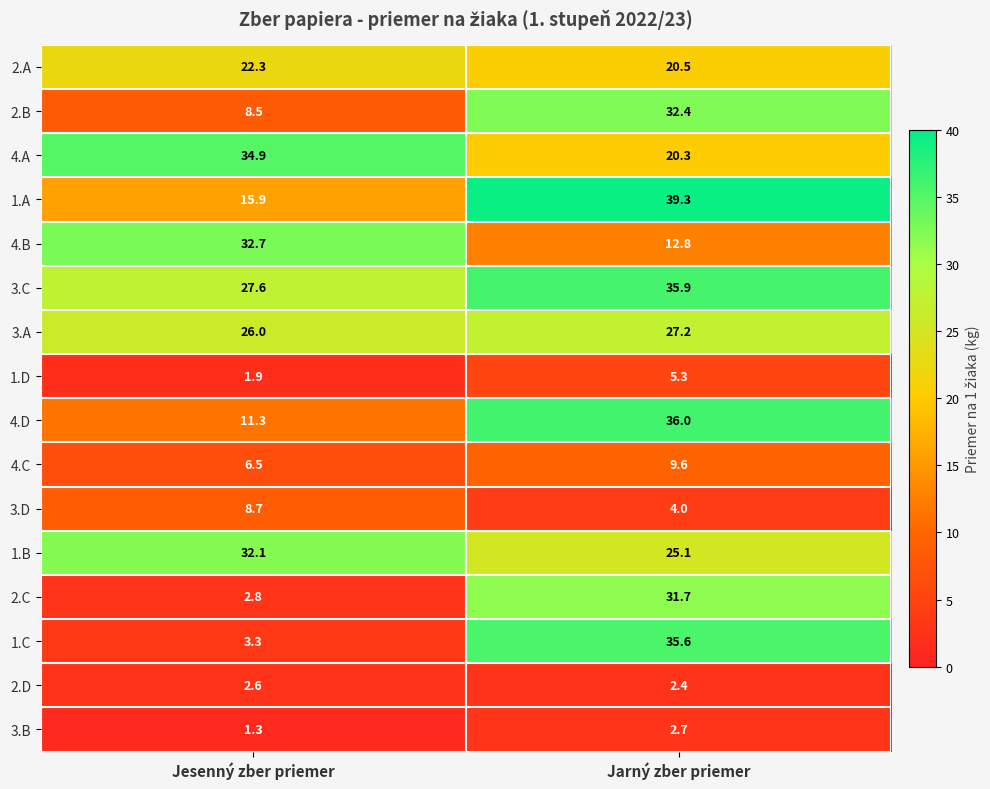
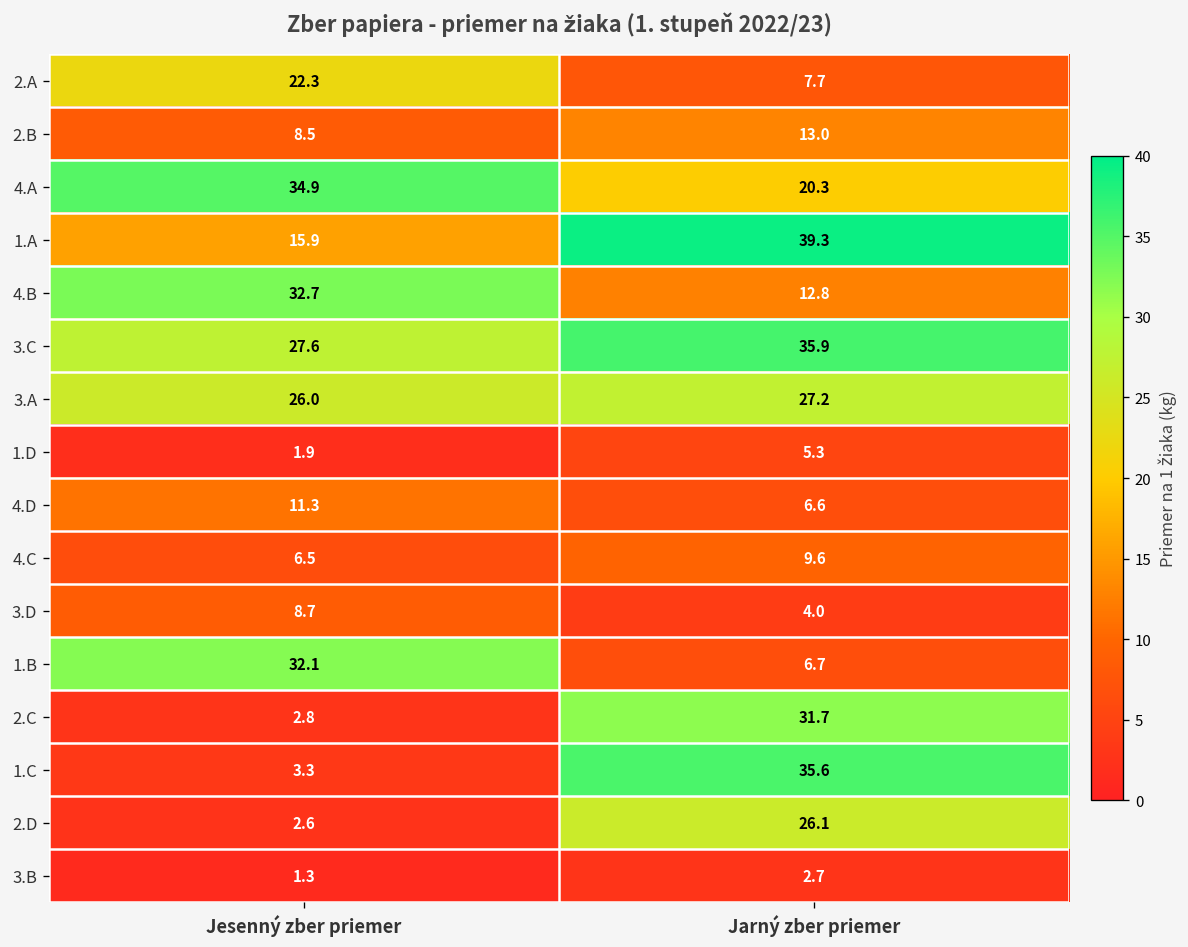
2.A, Jarný zber priemer: 20.5 -> 7.7
2.B, Jarný zber priemer: 32.4 -> 13.0
4.D, Jarný zber priemer: 36.0 -> 6.6
1.B, Jarný zber priemer: 25.1 -> 6.7
2.D, Jarný zber priemer: 2.4 -> 26.1
